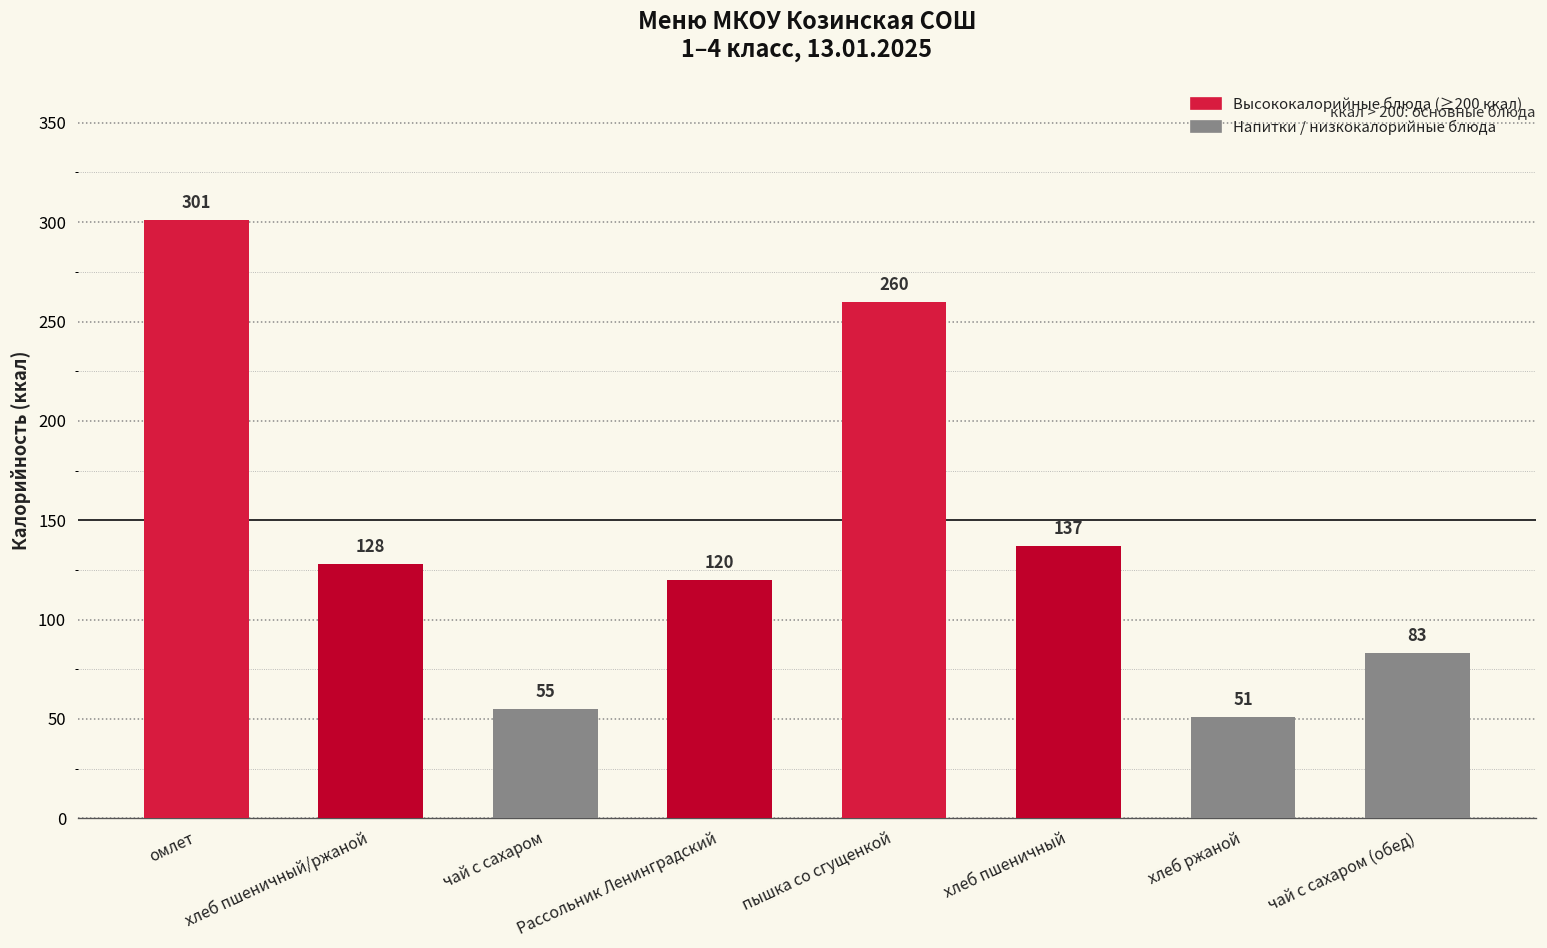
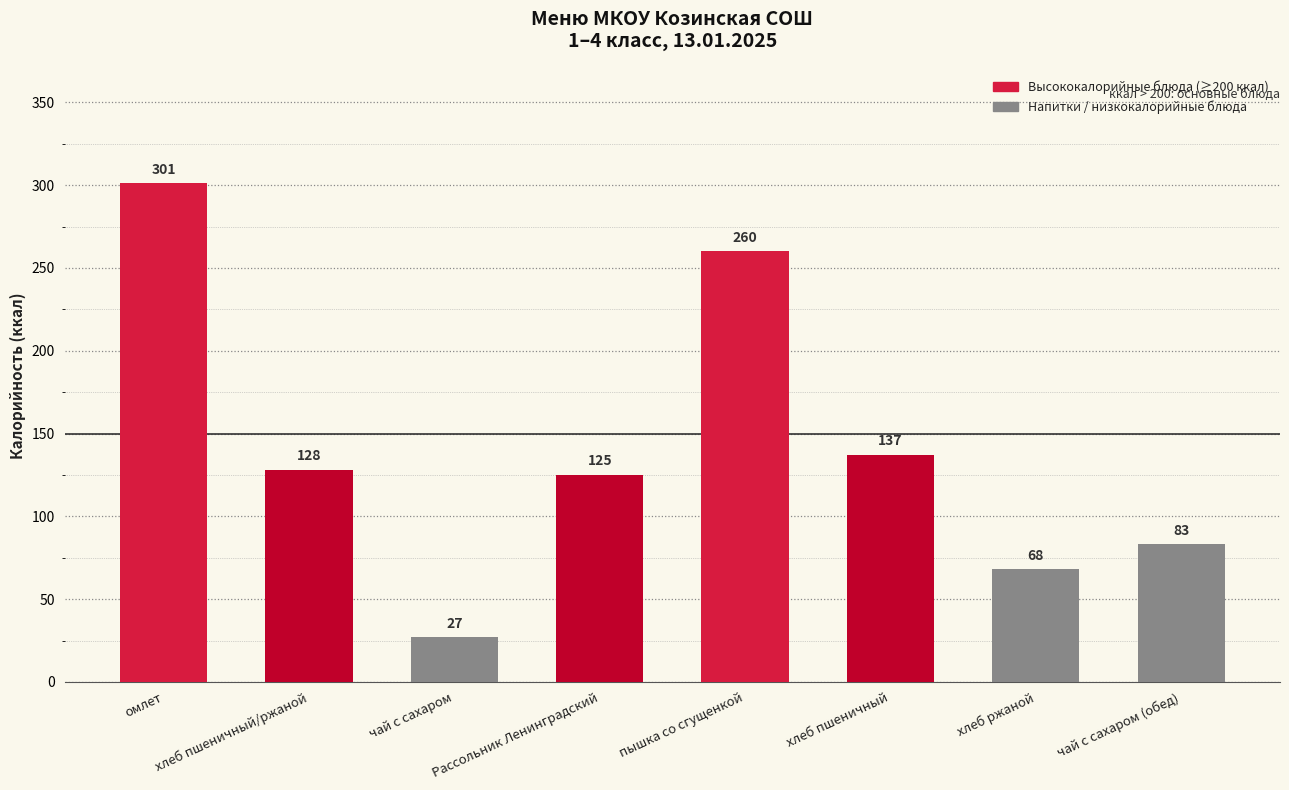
чай с сахаром: 55 -> 27
Рассольник Ленинградский: 120 -> 125
хлеб ржаной: 51 -> 68
